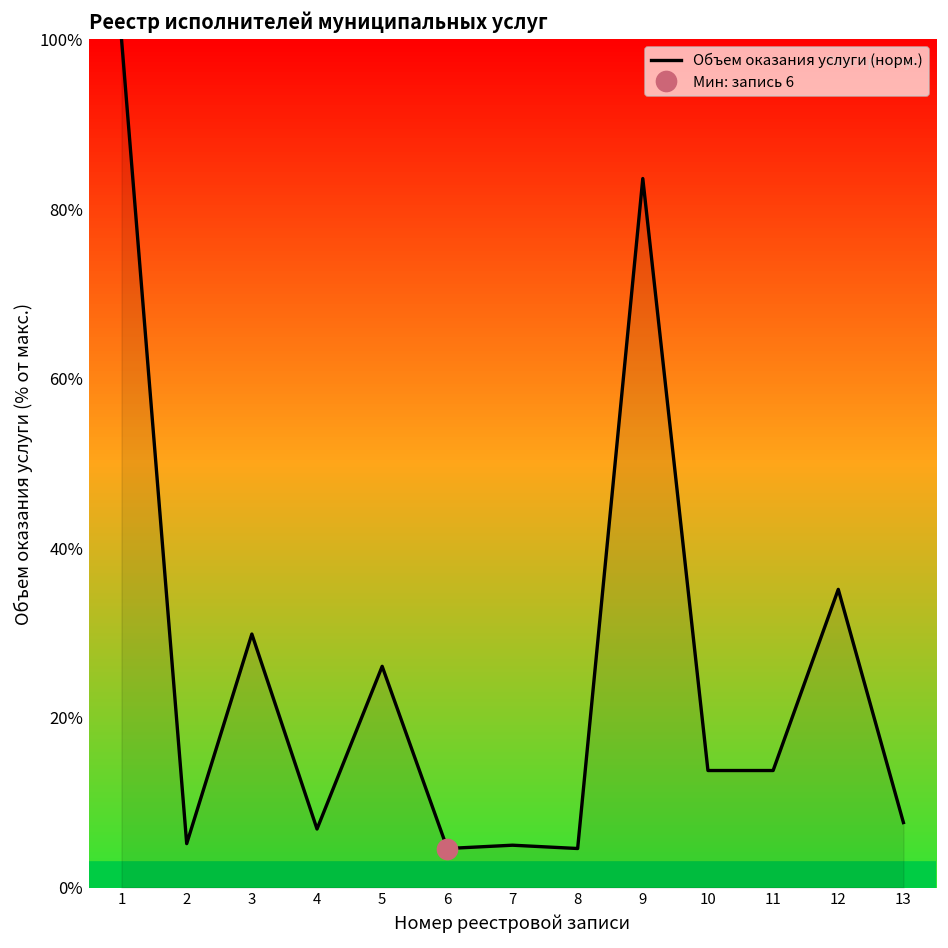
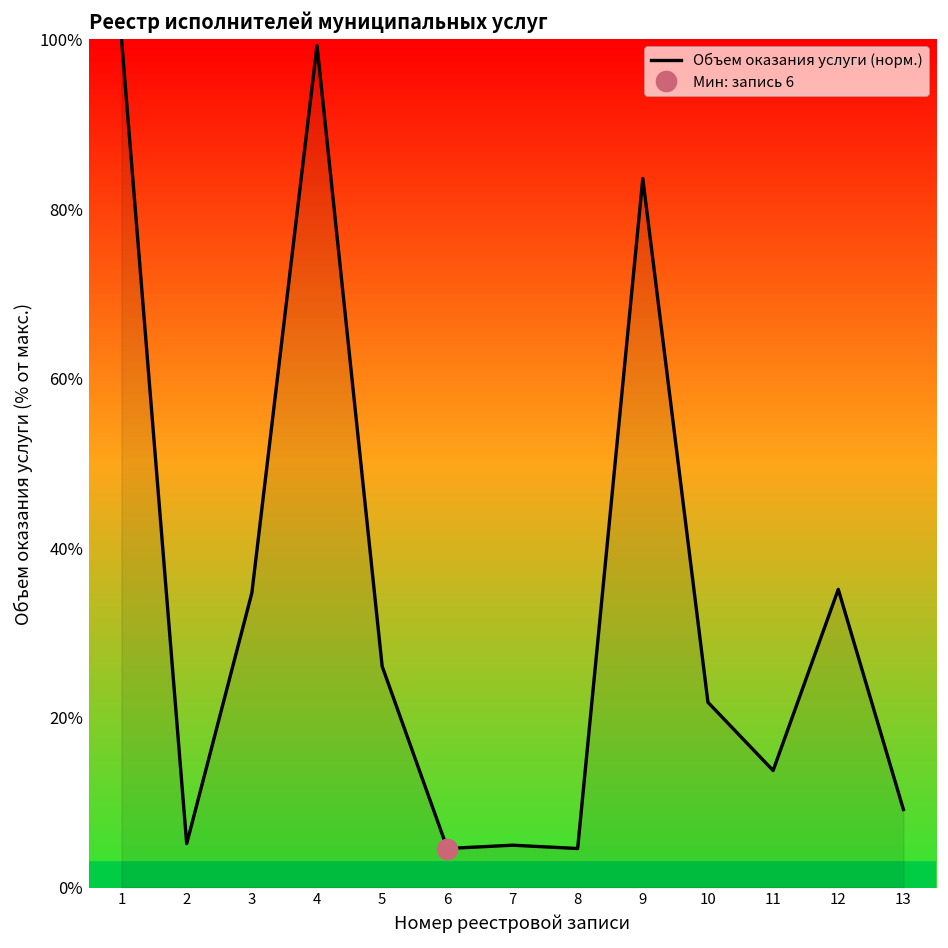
Объем оказания услуги (норм.), 3: 30% -> 35%
Объем оказания услуги (норм.), 4: 7% -> 99%
Объем оказания услуги (норм.), 10: 14% -> 22%
Объем оказания услуги (норм.), 13: 8% -> 9%
